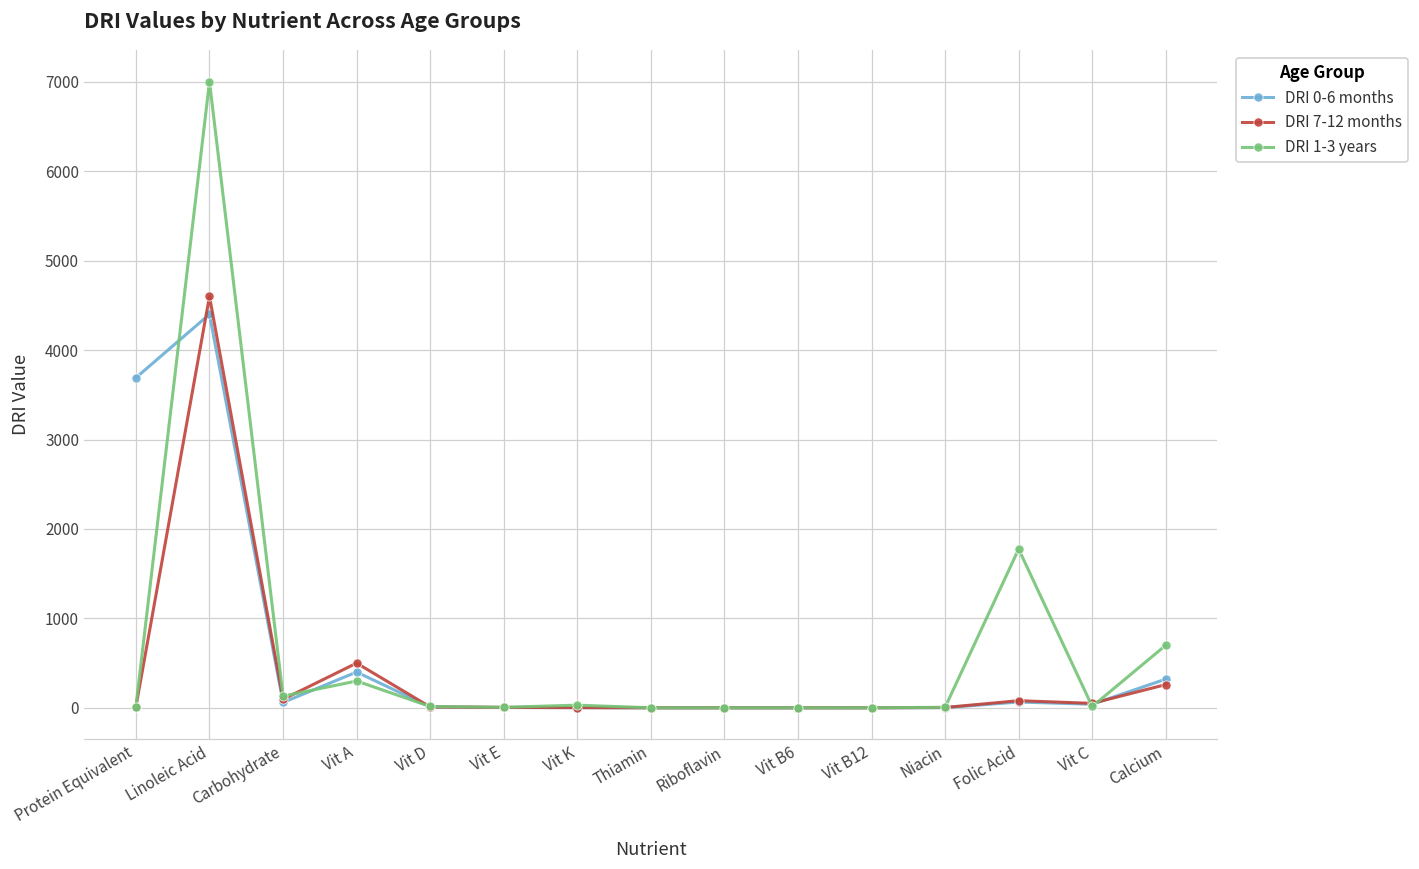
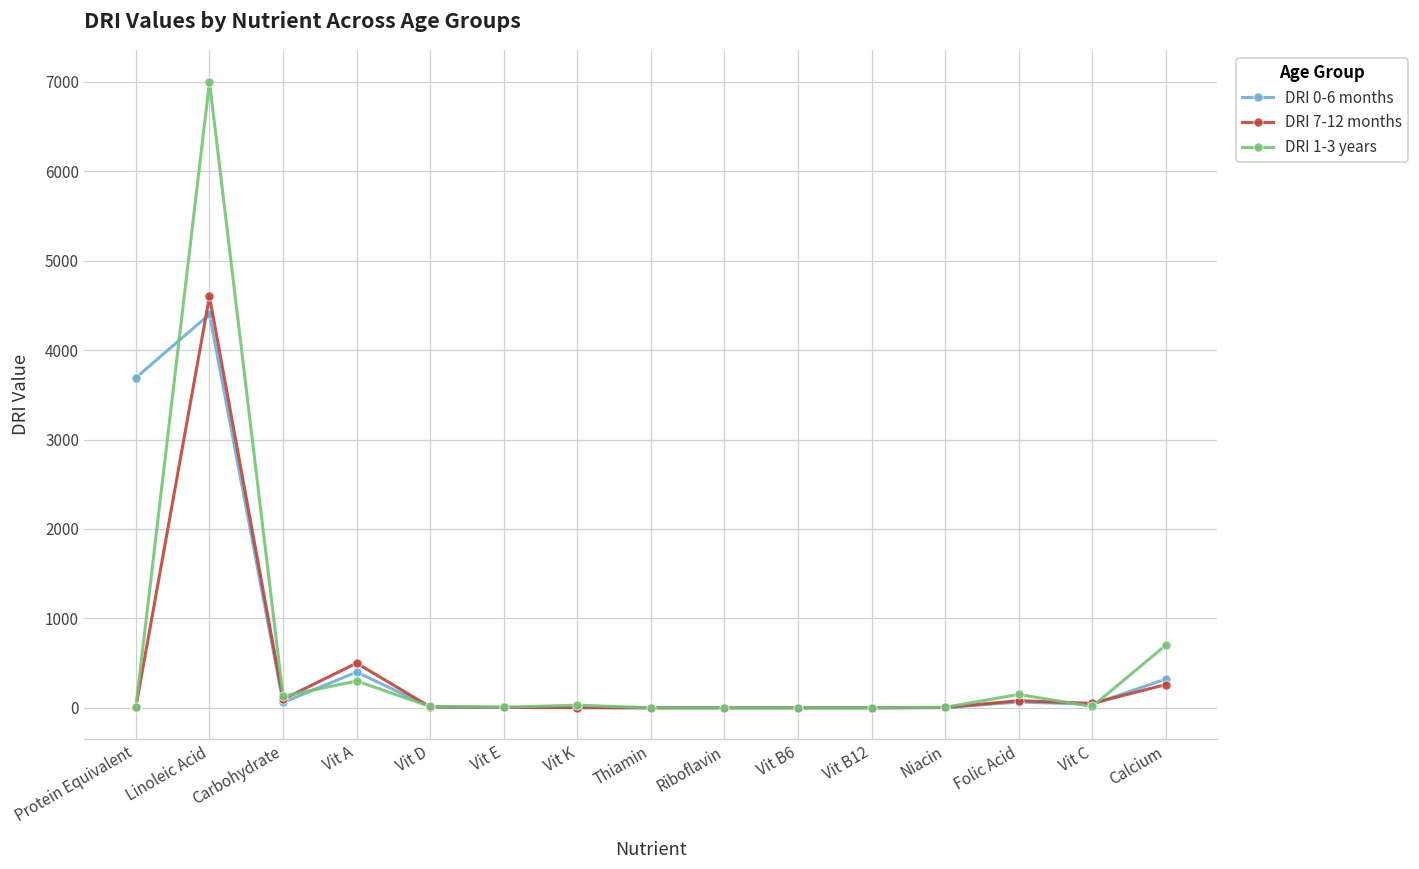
DRI 1-3 years, Folic Acid: 1800 -> 200
